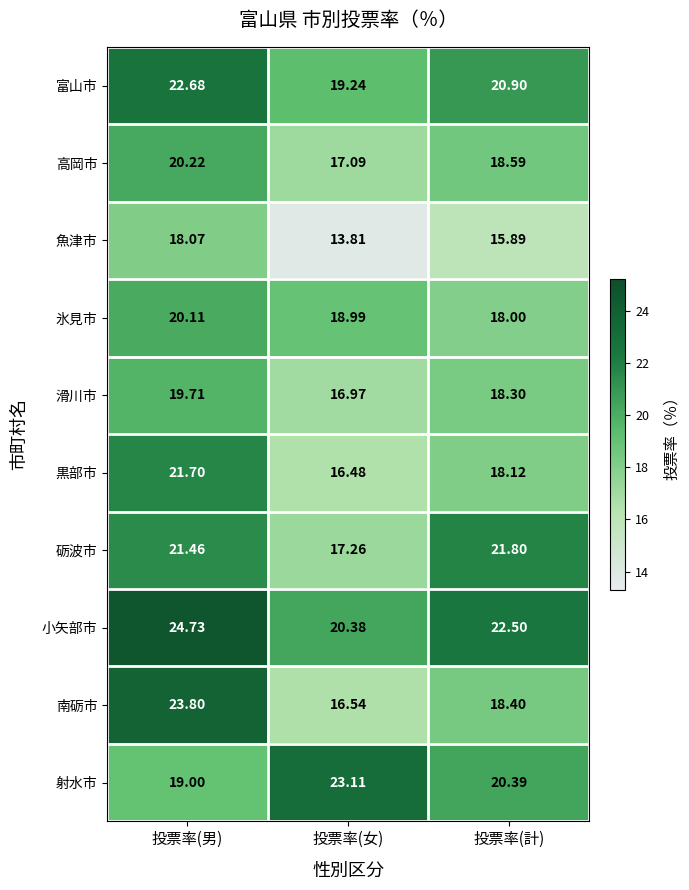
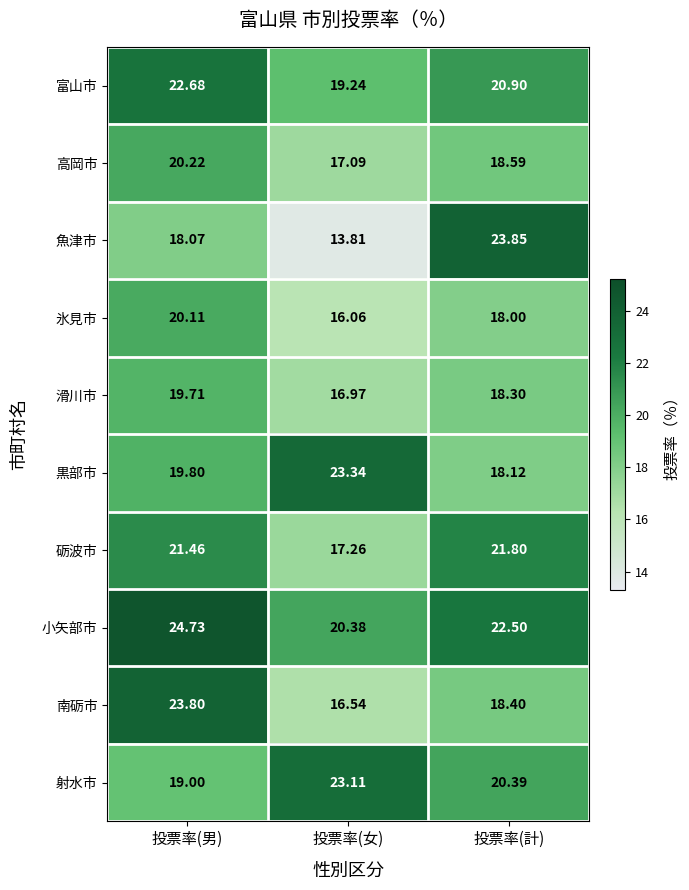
魚津市, 投票率(計): 15.89 -> 23.85
氷見市, 投票率(女): 18.99 -> 16.06
黒部市, 投票率(男): 21.70 -> 19.80
黒部市, 投票率(女): 16.48 -> 23.34
